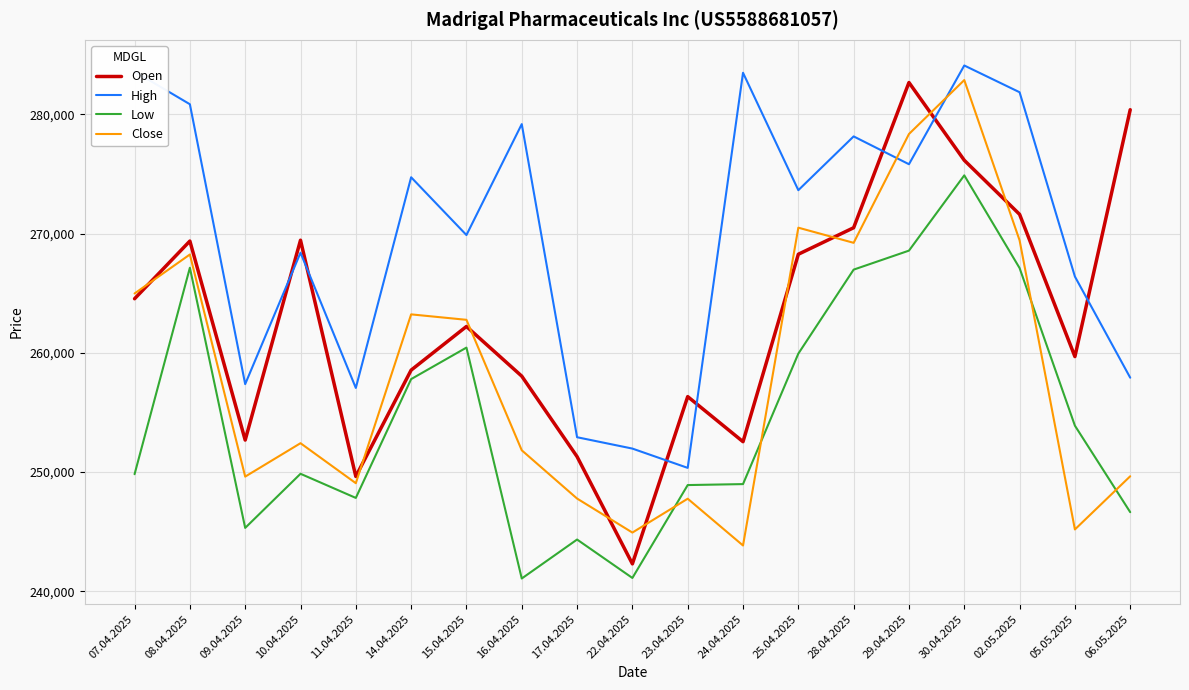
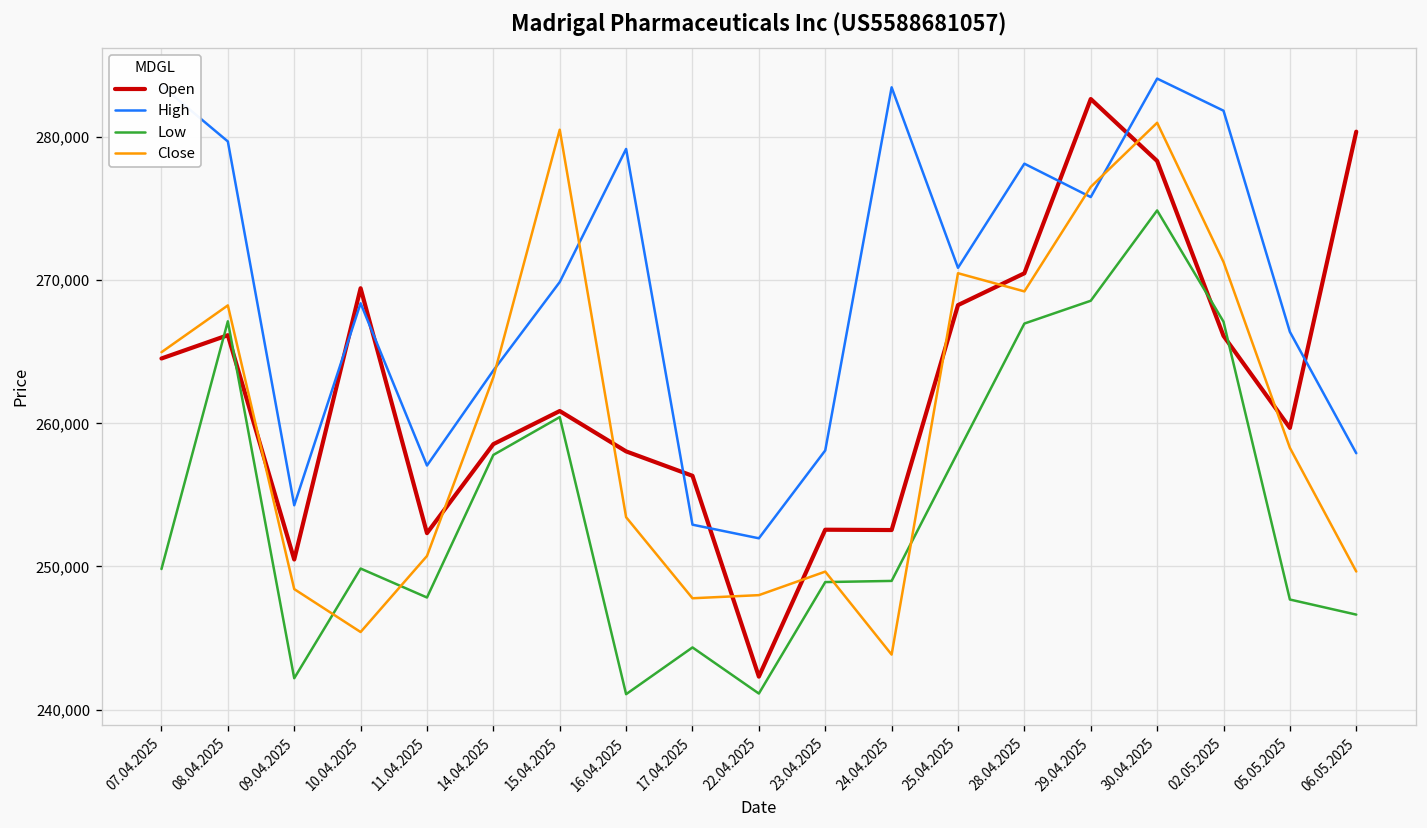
Open, 08.04.2025: 269,400 -> 266,200
High, 08.04.2025: 280,800 -> 279,700
Open, 09.04.2025: 252,700 -> 250,500
High, 09.04.2025: 257,400 -> 254,300
Low, 09.04.2025: 245,300 -> 242,200
Close, 09.04.2025: 249,600 -> 248,400
Close, 10.04.2025: 252,400 -> 245,400
Open, 11.04.2025: 249,600 -> 252,300
Close, 11.04.2025: 249,100 -> 250,700
High, 14.04.2025: 274,700 -> 263,700
Open, 15.04.2025: 262,200 -> 260,900
Close, 15.04.2025: 262,800 -> 280,500
Close, 16.04.2025: 251,800 -> 253,400
Open, 17.04.2025: 251,300 -> 256,300
Close, 22.04.2025: 244,900 -> 248,000
Open, 23.04.2025: 256,300 -> 252,600
High, 23.04.2025: 250,400 -> 258,100
Close, 23.04.2025: 247,800 -> 249,600
High, 25.04.2025: 273,600 -> 270,900
Low, 25.04.2025: 259,900 -> 258,000
Close, 29.04.2025: 278,300 -> 276,500
Open, 30.04.2025: 276,100 -> 278,300
Close, 30.04.2025: 282,900 -> 281,000
Open, 02.05.2025: 271,600 -> 266,100
Close, 02.05.2025: 269,400 -> 271,300
Low, 05.05.2025: 253,900 -> 247,700
Close, 05.05.2025: 245,200 -> 258,300
